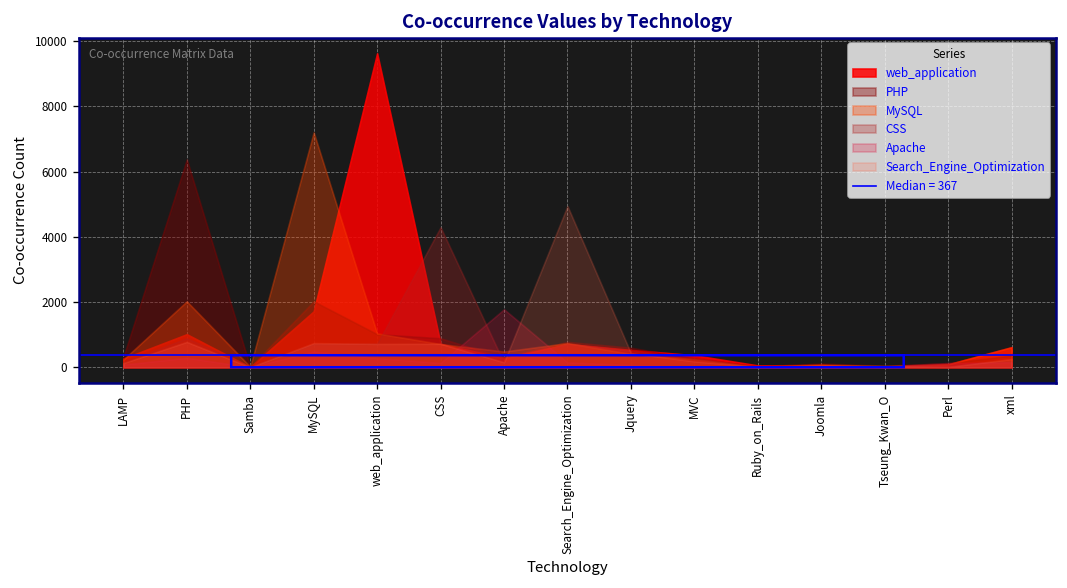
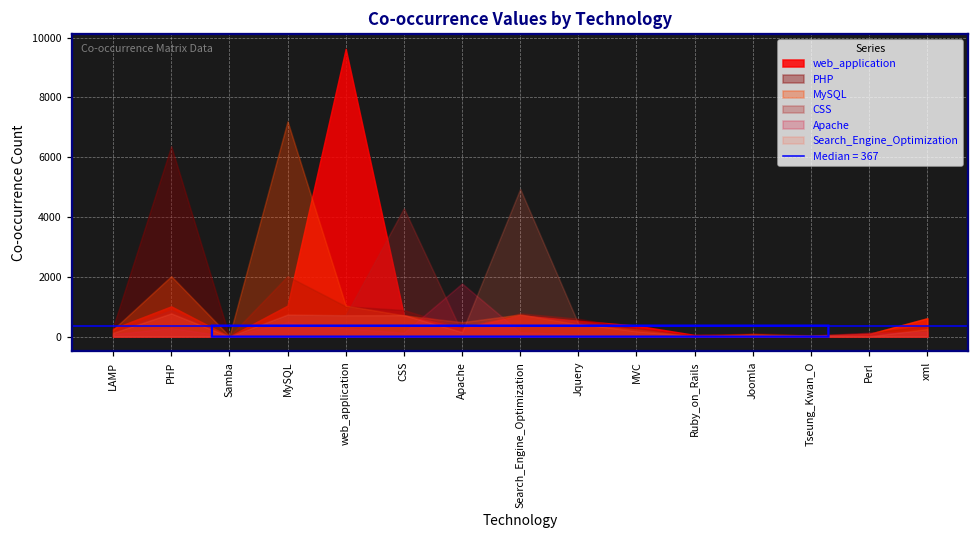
web_application, MySQL: 1700 -> 1000
